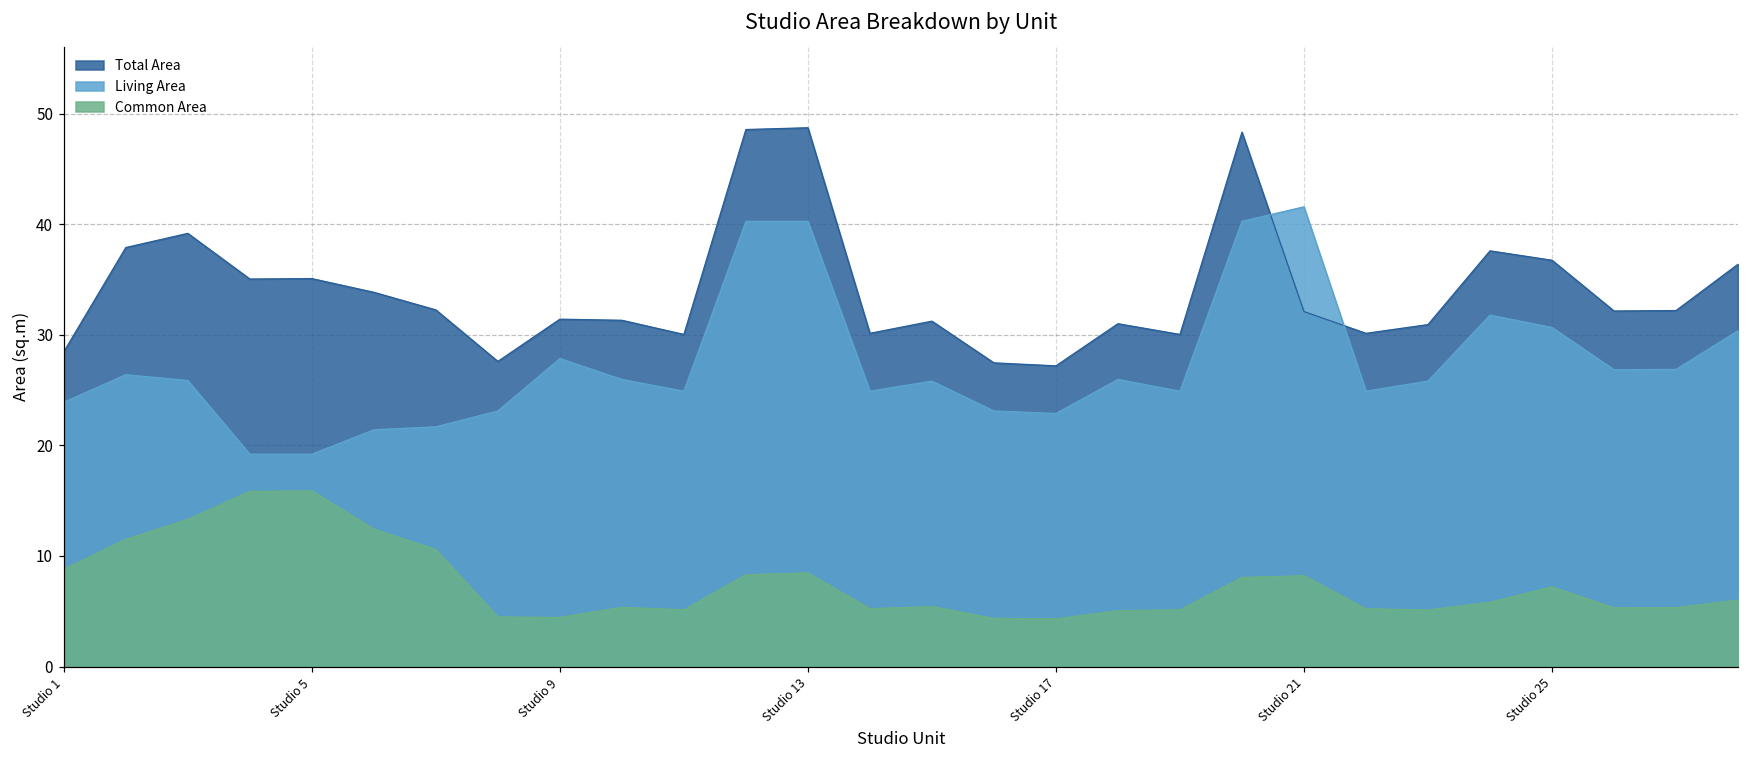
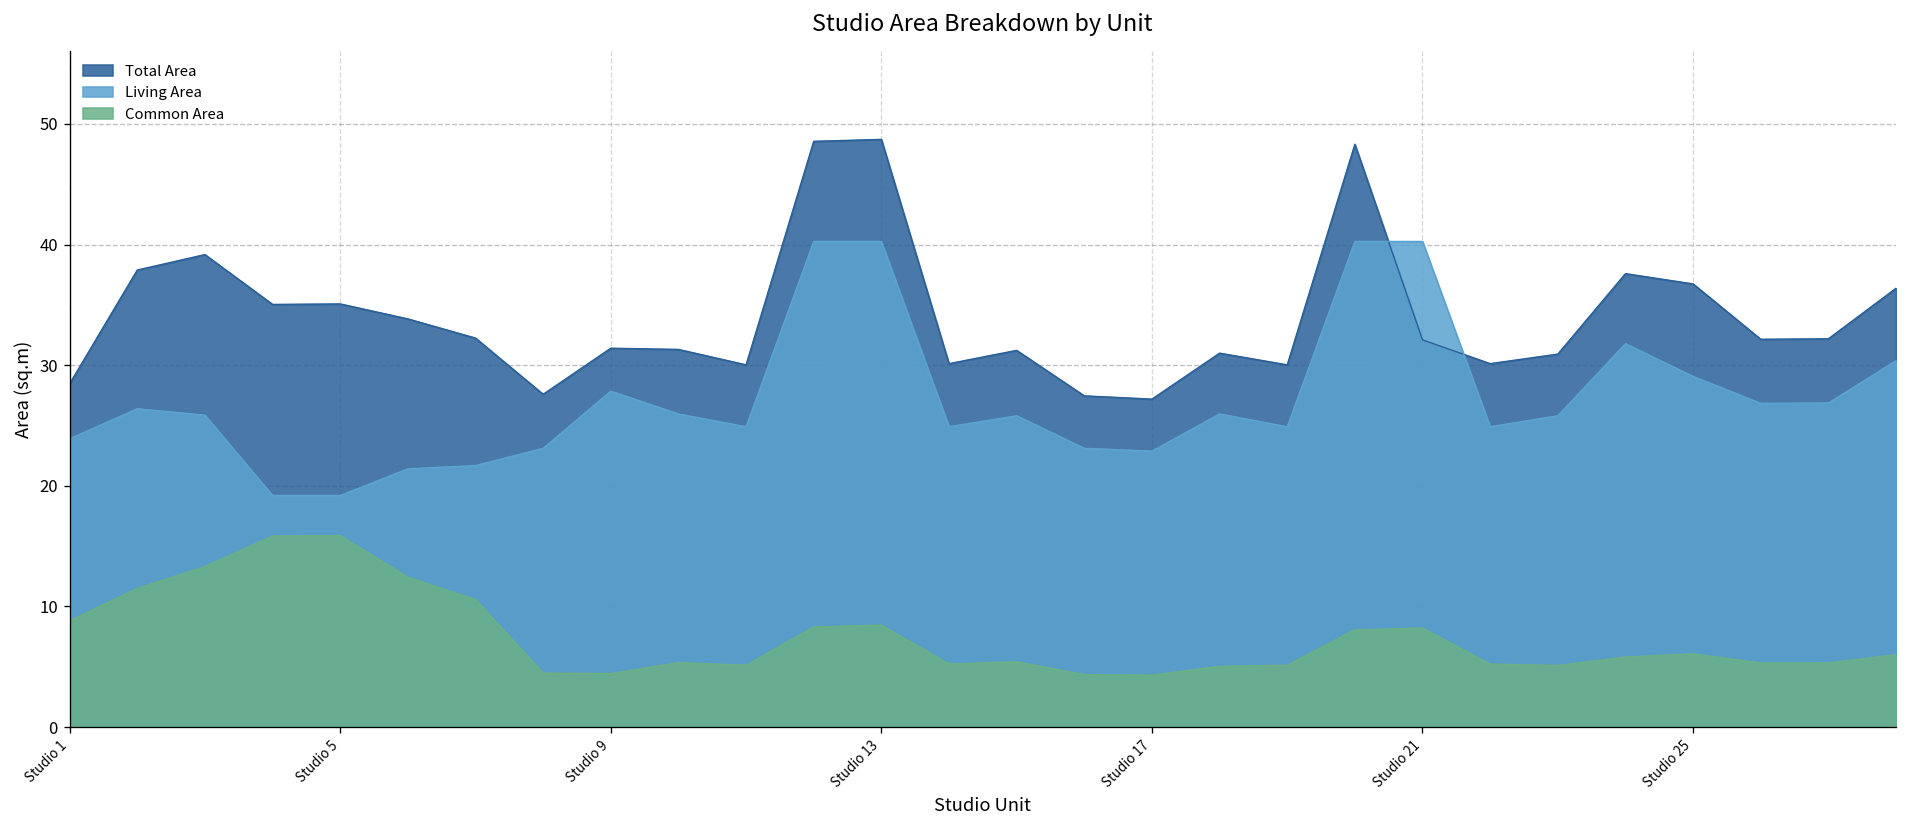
Living Area, Studio 21: 41.6 -> 40.3
Living Area, Studio 25: 30.7 -> 29.1
Common Area, Studio 25: 7.2 -> 6.1
